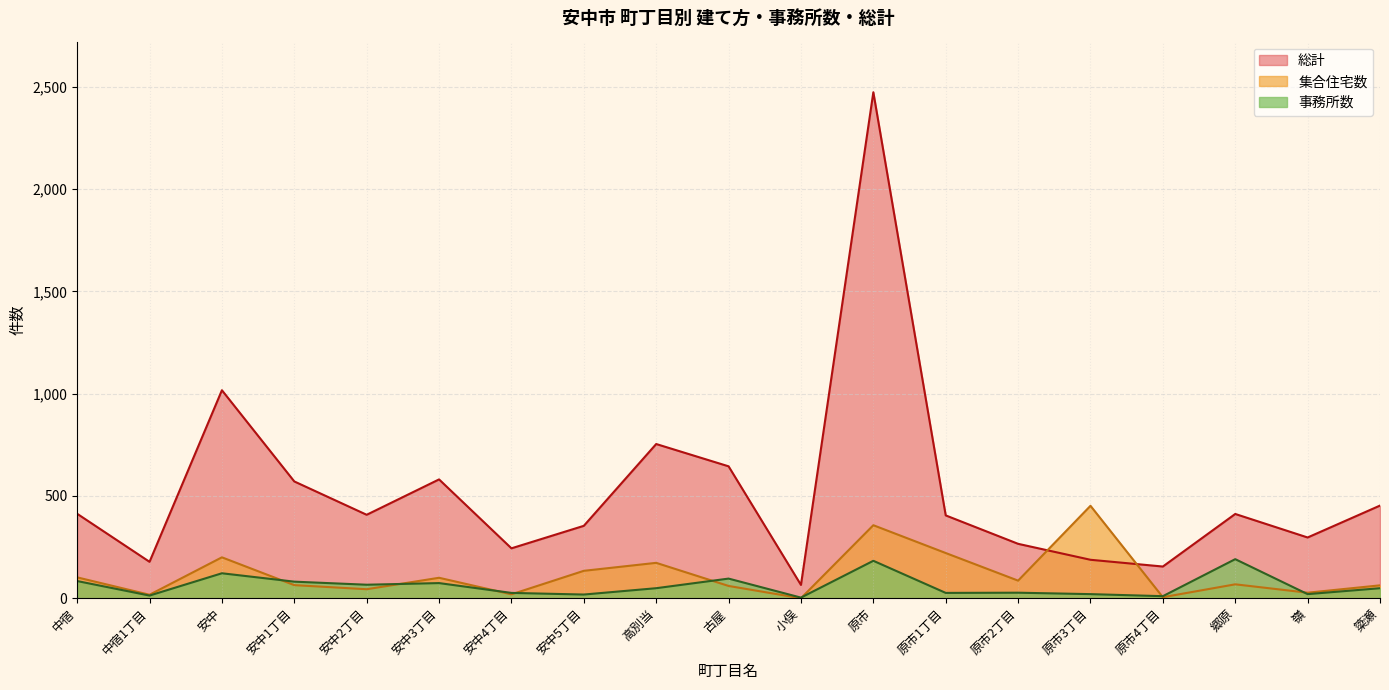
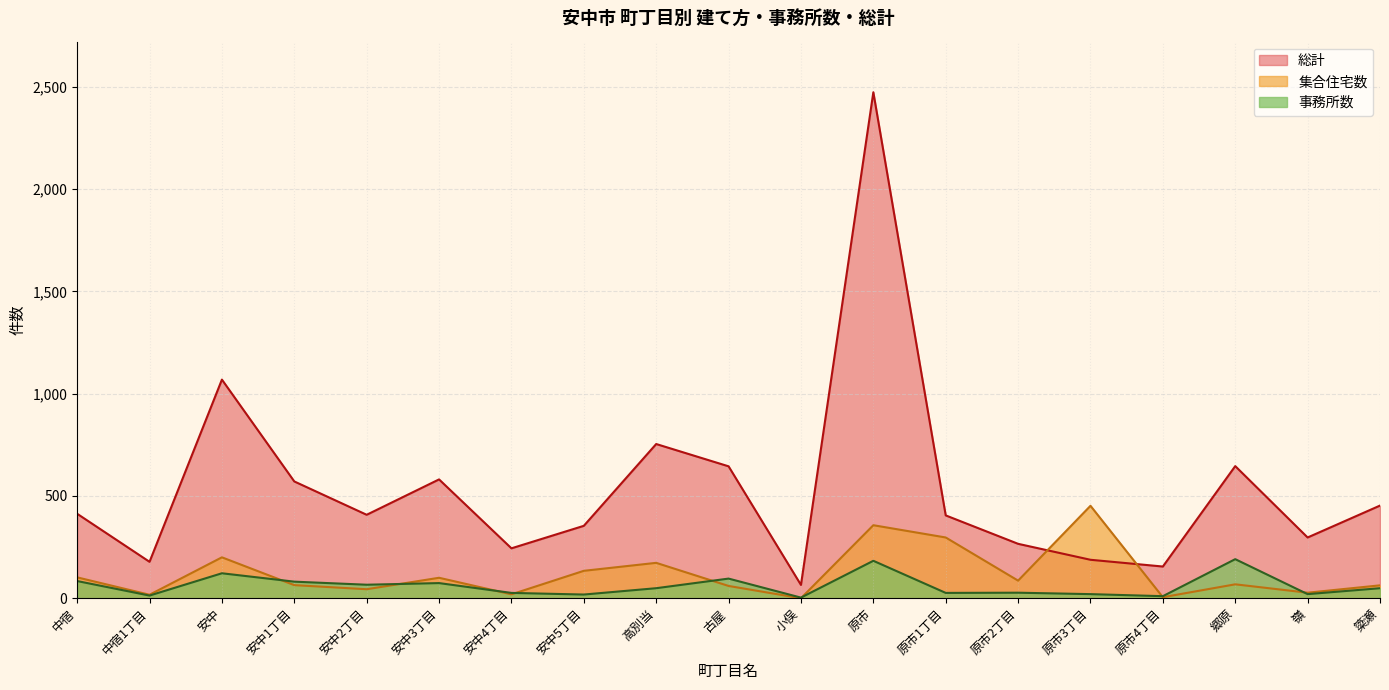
総計, 安中: 1,020 -> 1,070
集合住宅数, 原市1丁目: 220 -> 300
総計, 郷原: 410 -> 650
